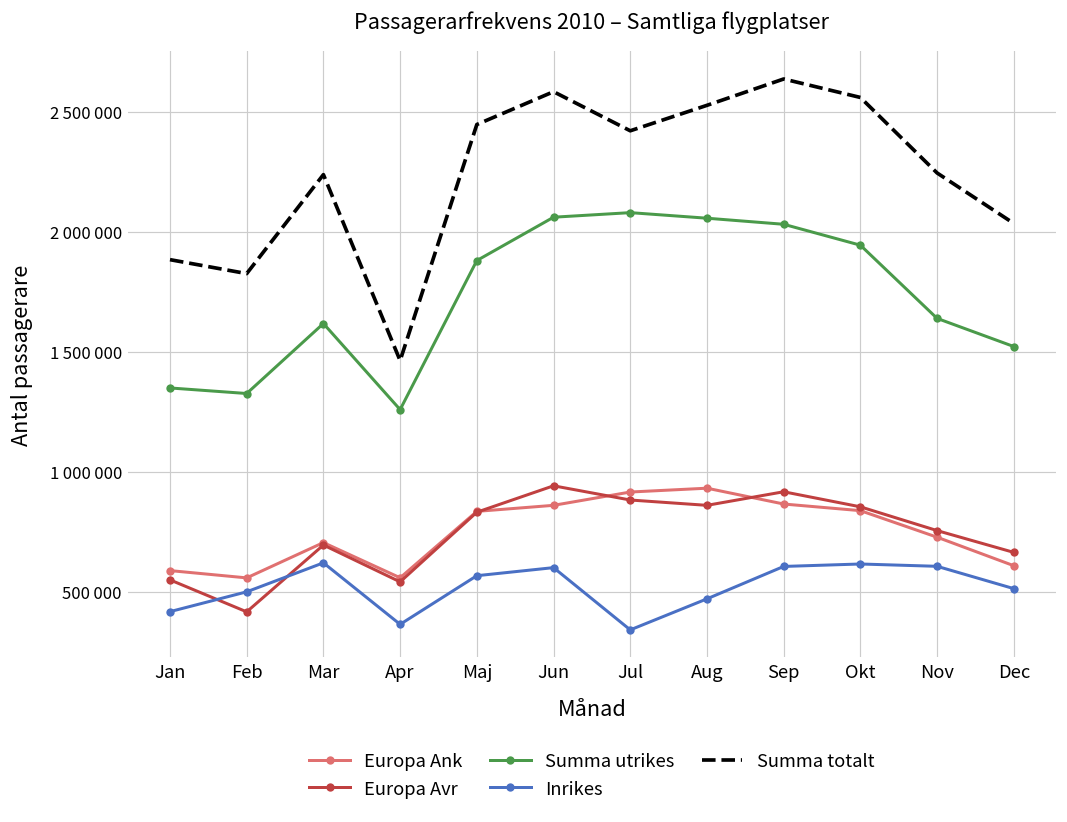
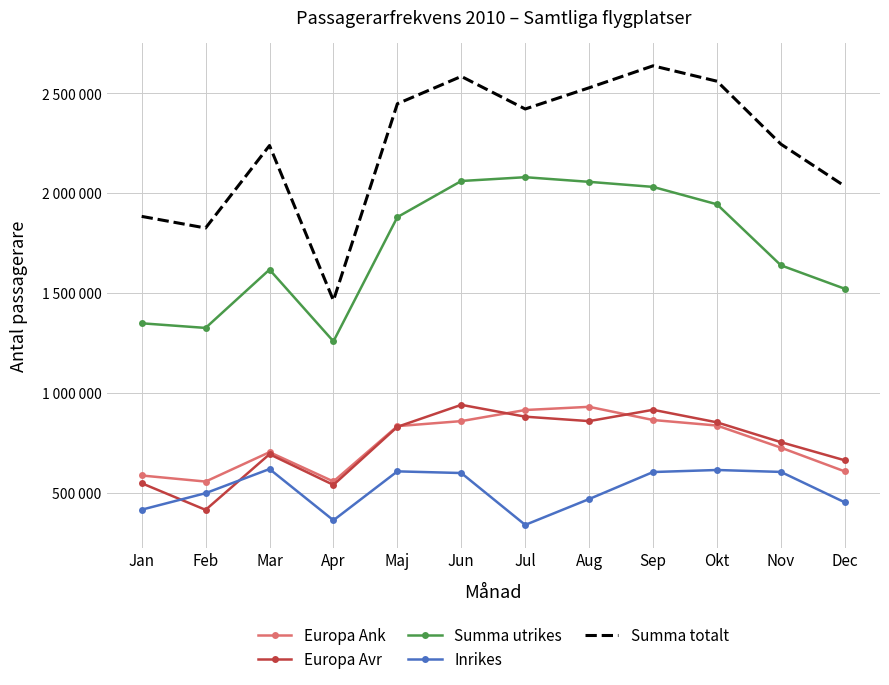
Inrikes, Maj: 570000 -> 610000
Inrikes, Dec: 510000 -> 450000
